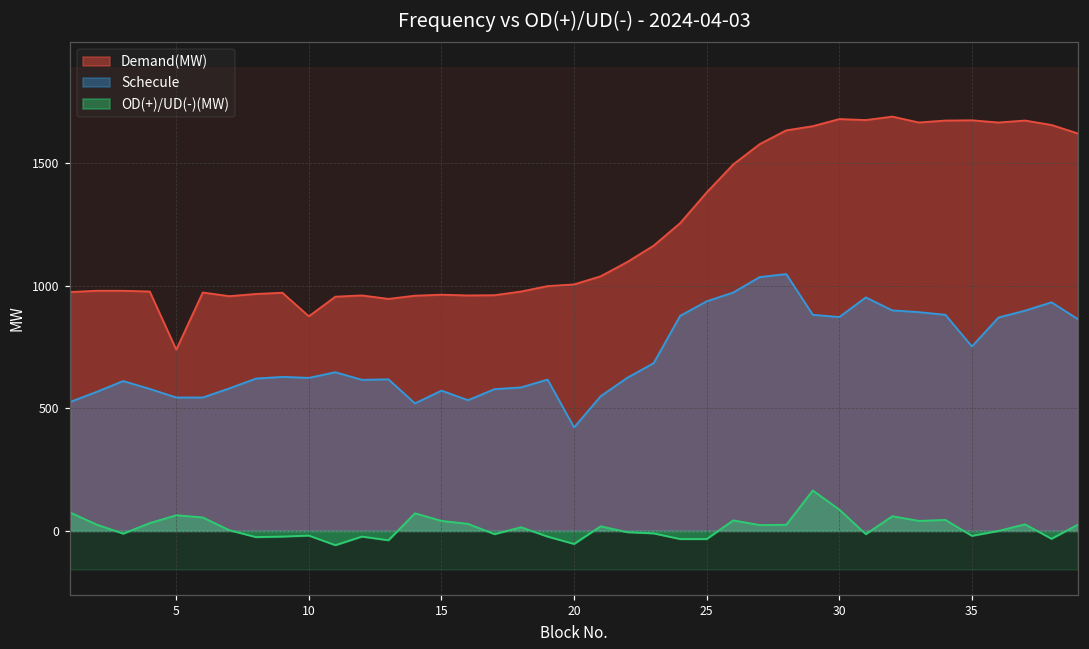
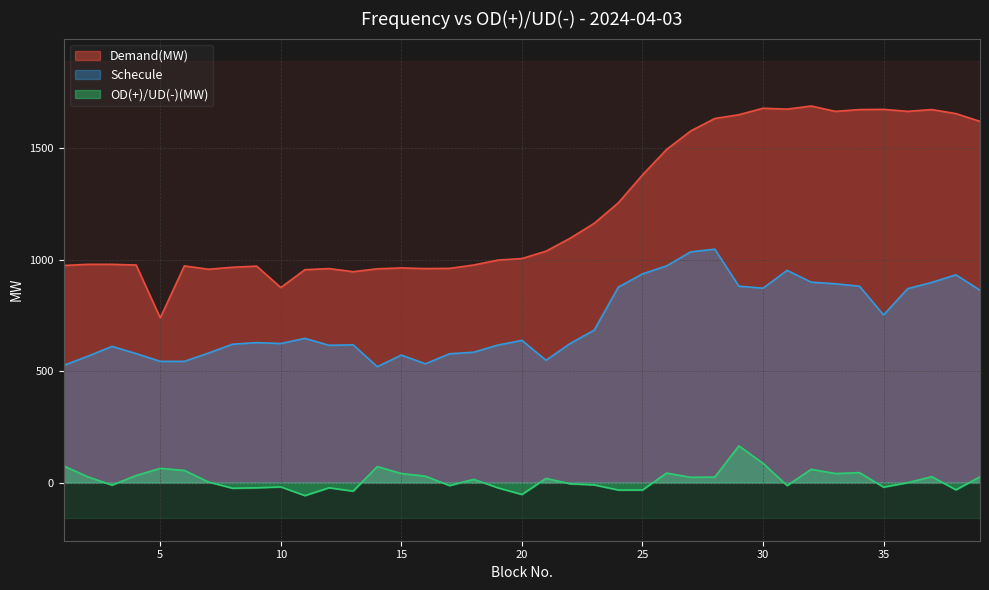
Schecule, 20: 420 -> 640
